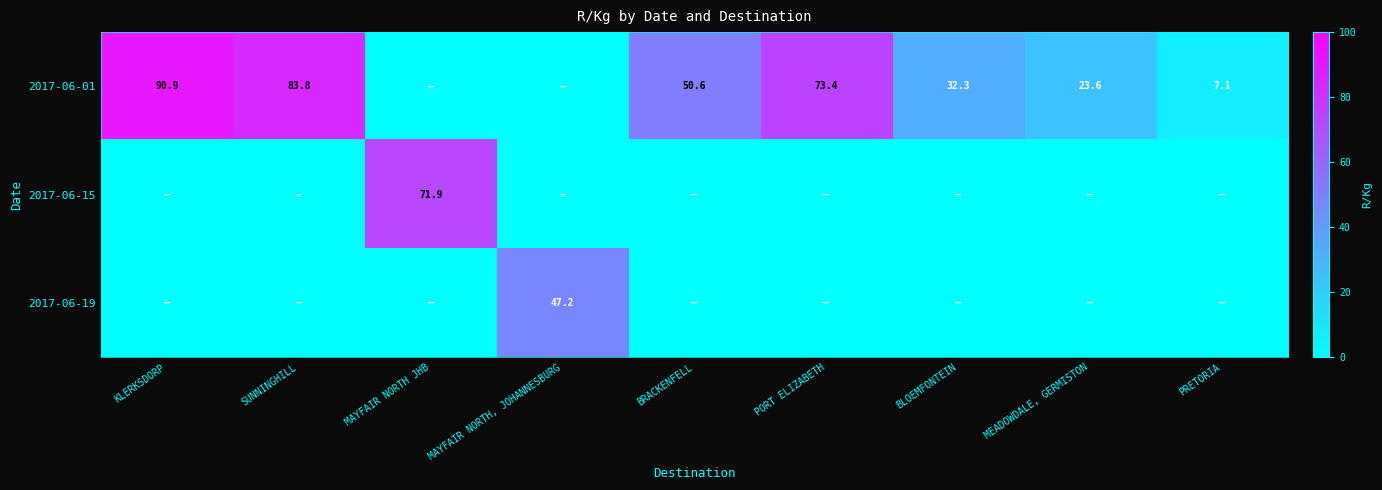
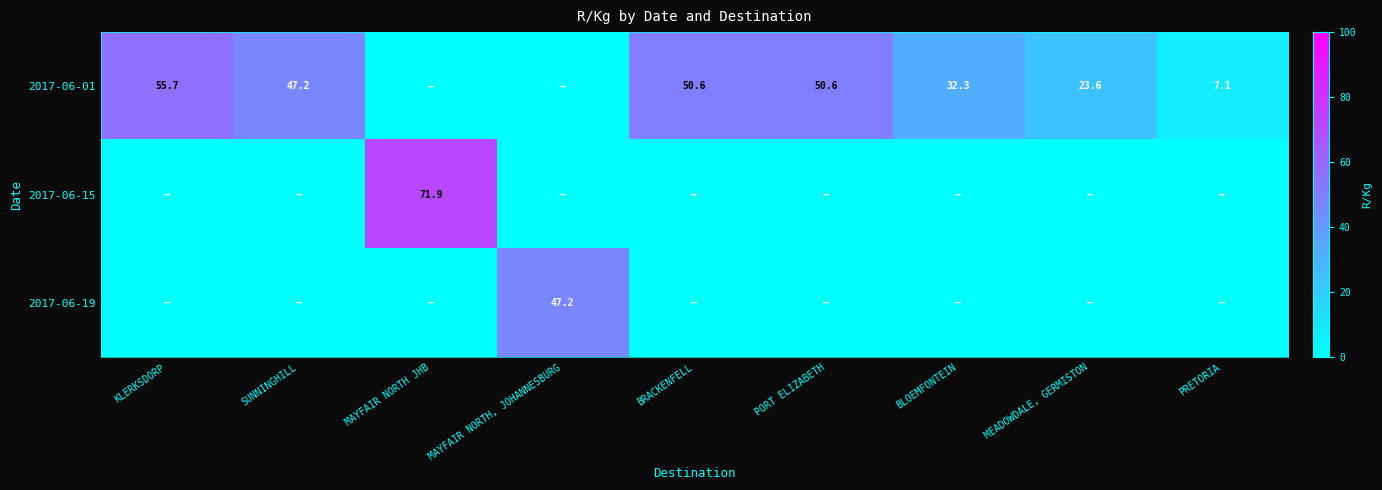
2017-06-01, KLERKSDORP: 90.9 -> 55.7
2017-06-01, SUNNINGHILL: 83.8 -> 47.2
2017-06-01, PORT ELIZABETH: 73.4 -> 50.6
